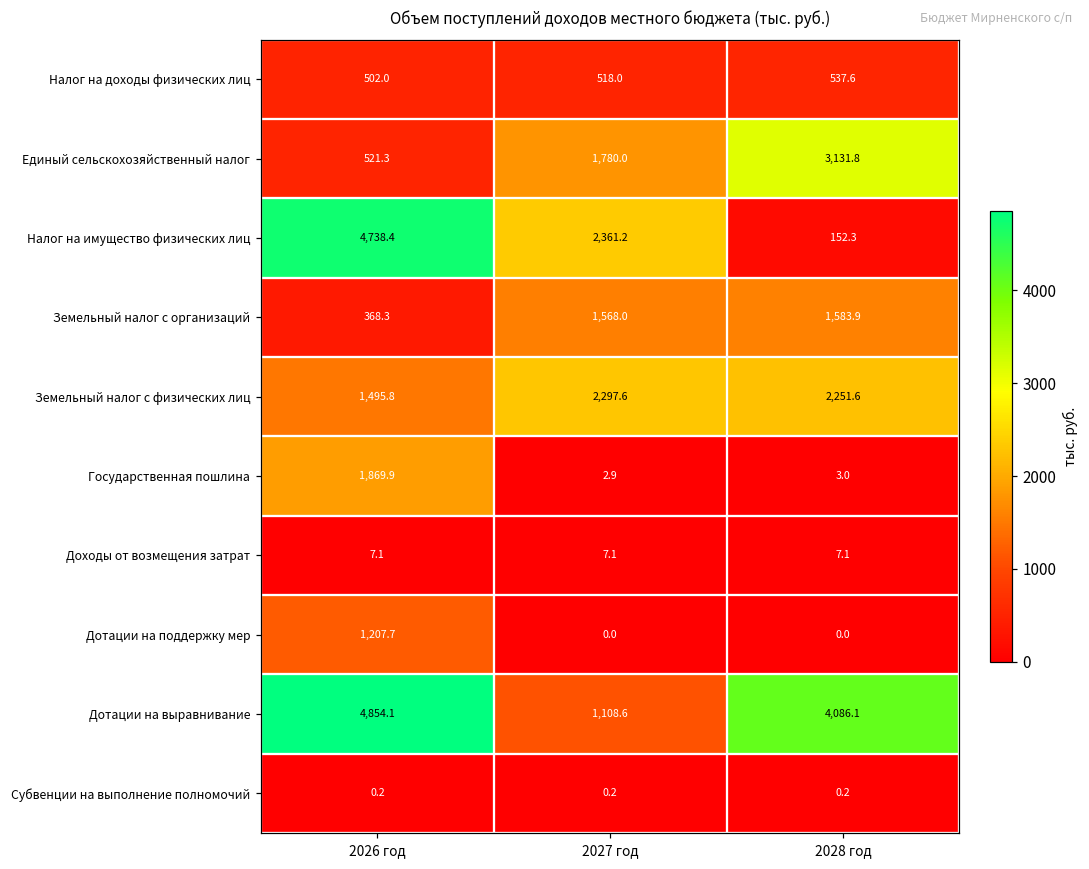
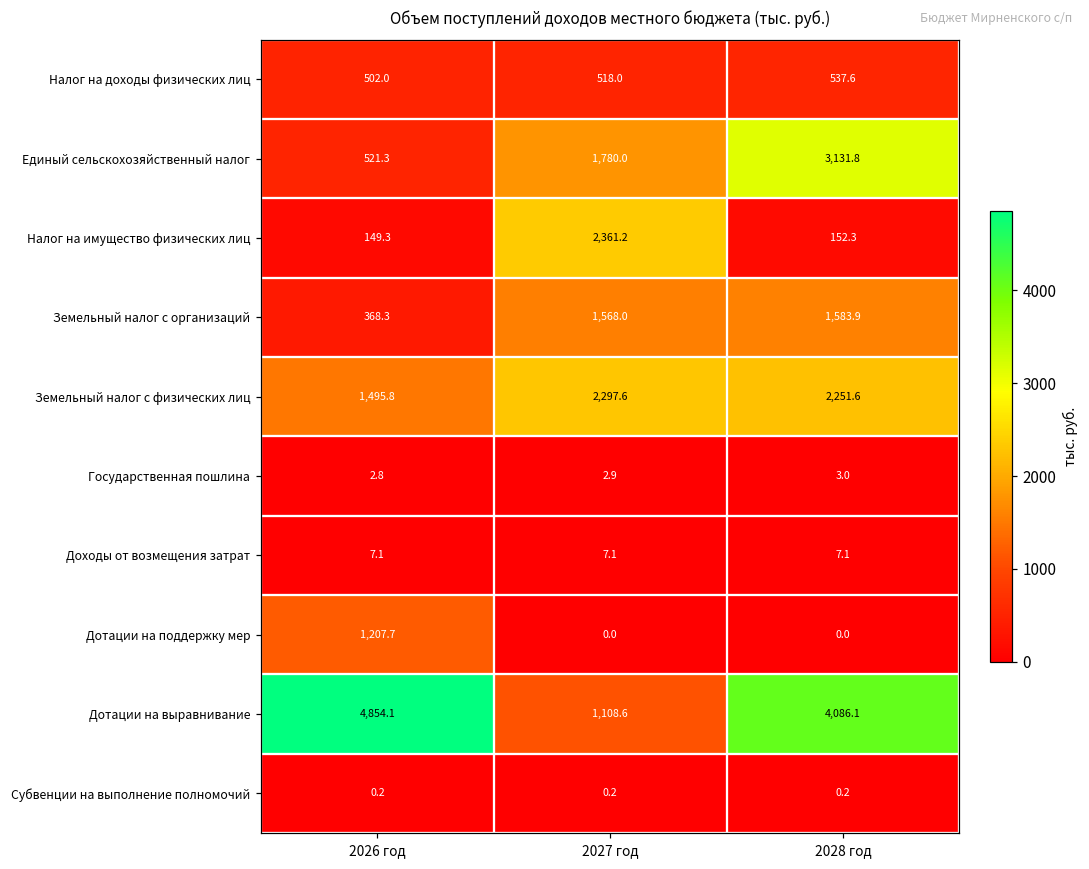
Налог на имущество физических лиц, 2026 год: 4,738.4 -> 149.3
Государственная пошлина, 2026 год: 1,869.9 -> 2.8
